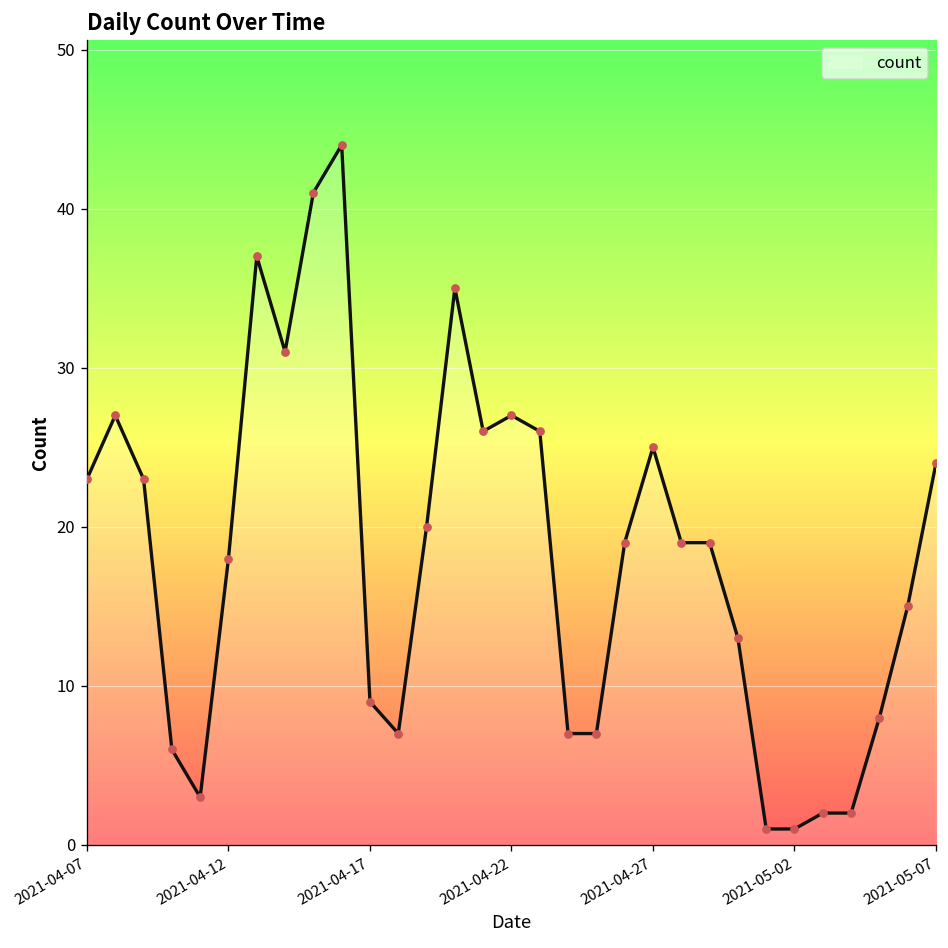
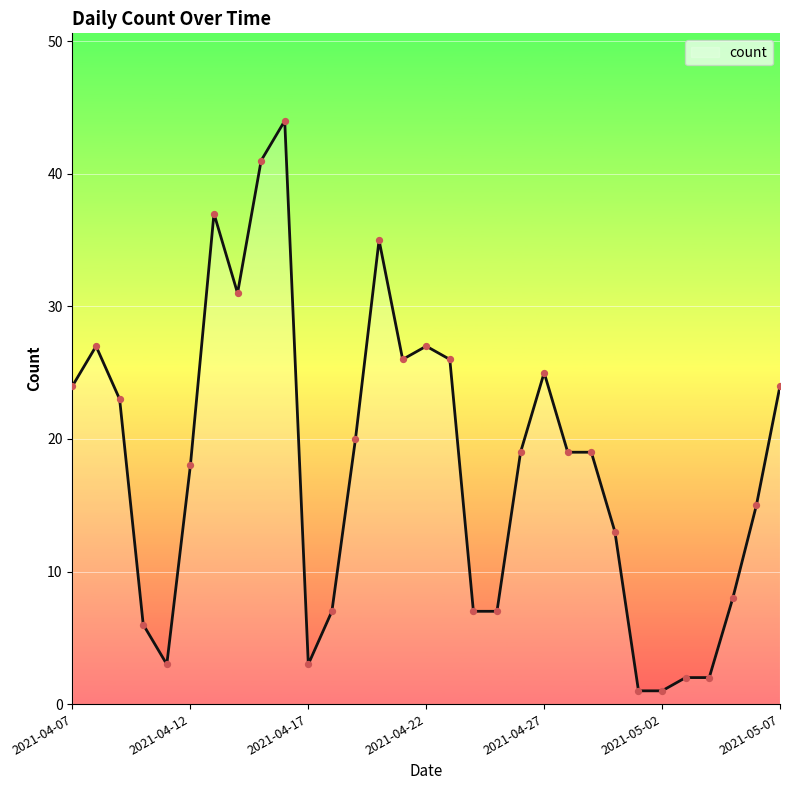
2021-04-07: 23 -> 24
2021-04-17: 9 -> 3
